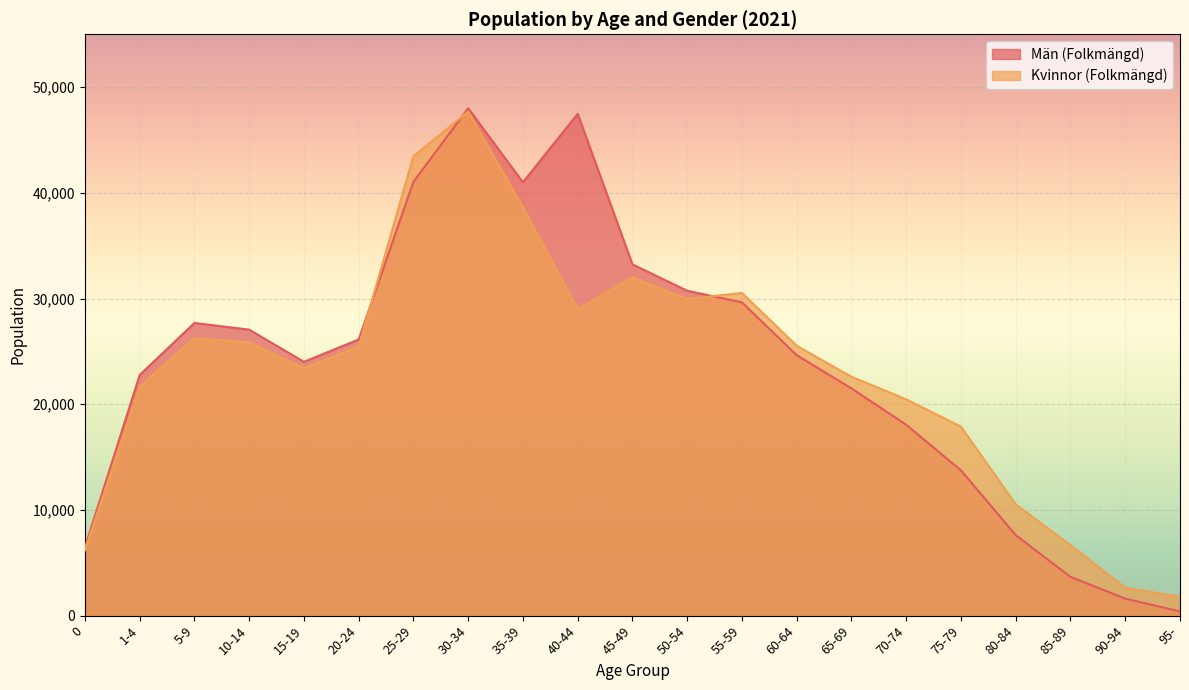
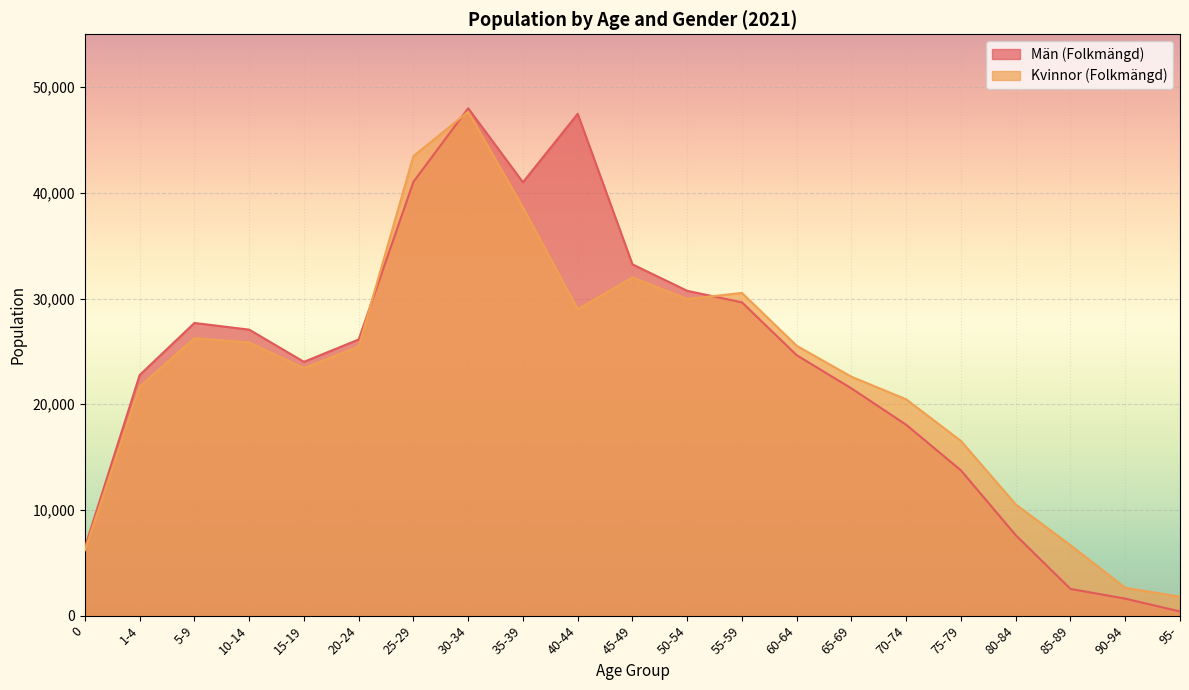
Kvinnor (Folkmängd), 75-79: 17,900 -> 16,500
Män (Folkmängd), 85-89: 3,700 -> 2,500
